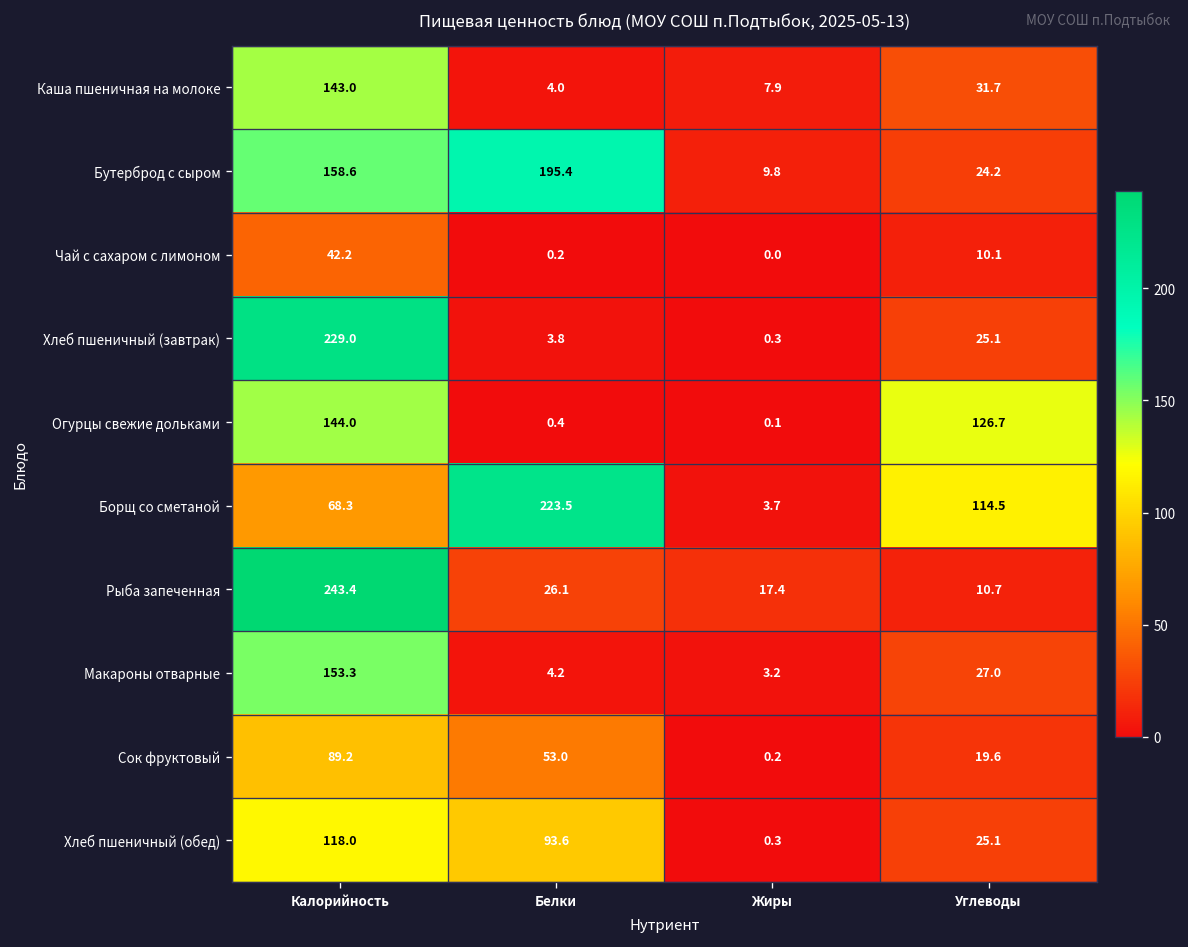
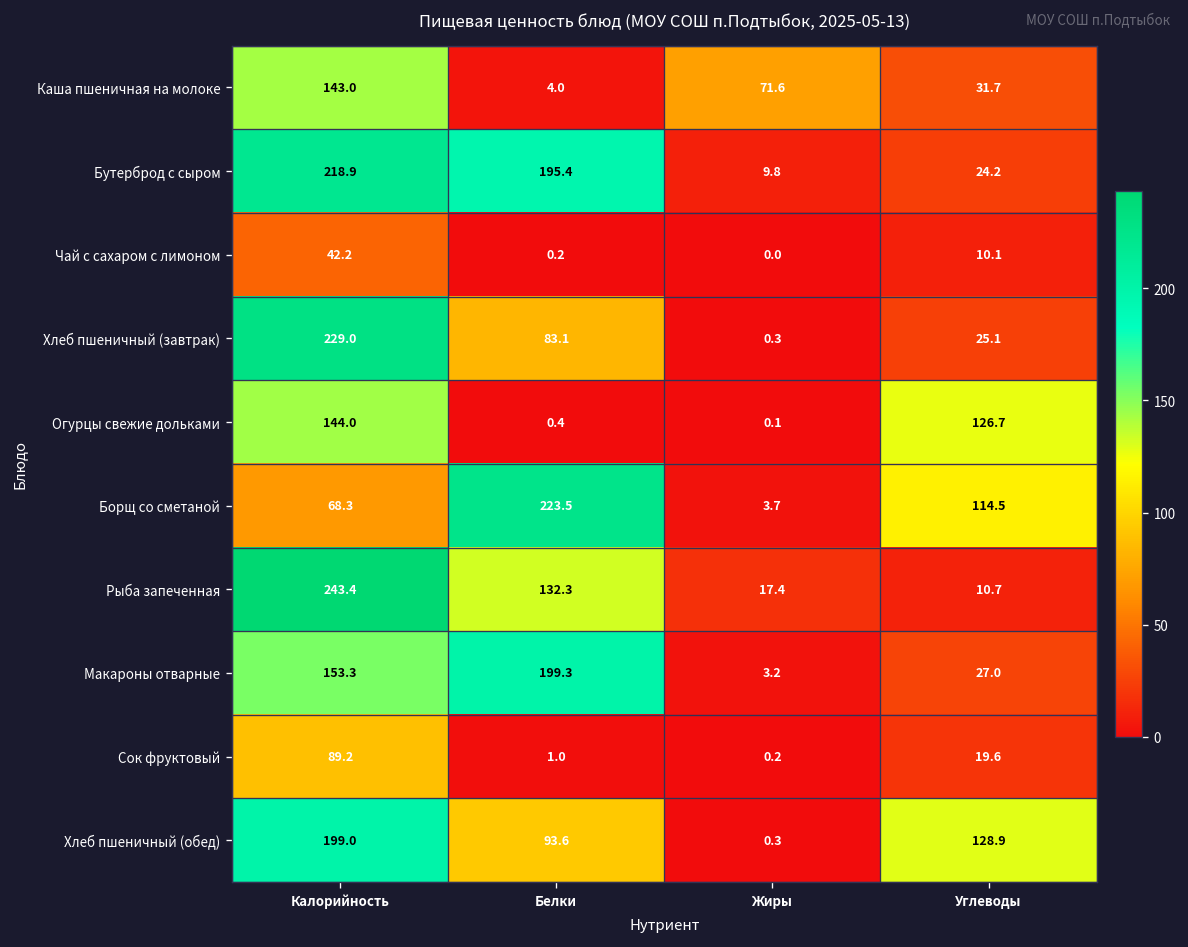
Каша пшеничная на молоке, Жиры: 7.9 -> 71.6
Бутерброд с сыром, Калорийность: 158.6 -> 218.9
Хлеб пшеничный (завтрак), Белки: 3.8 -> 83.1
Рыба запеченная, Белки: 26.1 -> 132.3
Макароны отварные, Белки: 4.2 -> 199.3
Сок фруктовый, Белки: 53.0 -> 1.0
Хлеб пшеничный (обед), Калорийность: 118.0 -> 199.0
Хлеб пшеничный (обед), Углеводы: 25.1 -> 128.9
